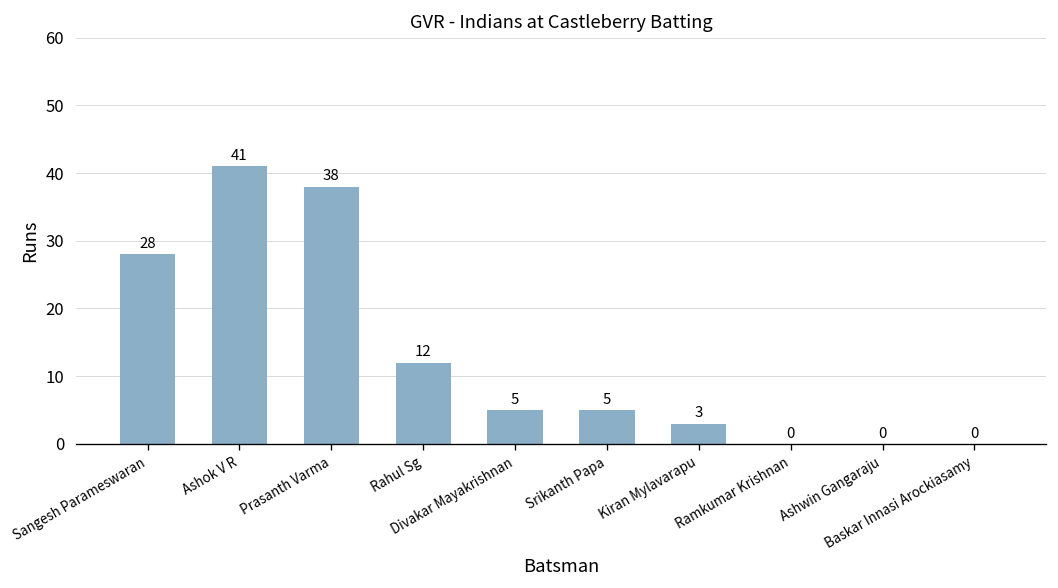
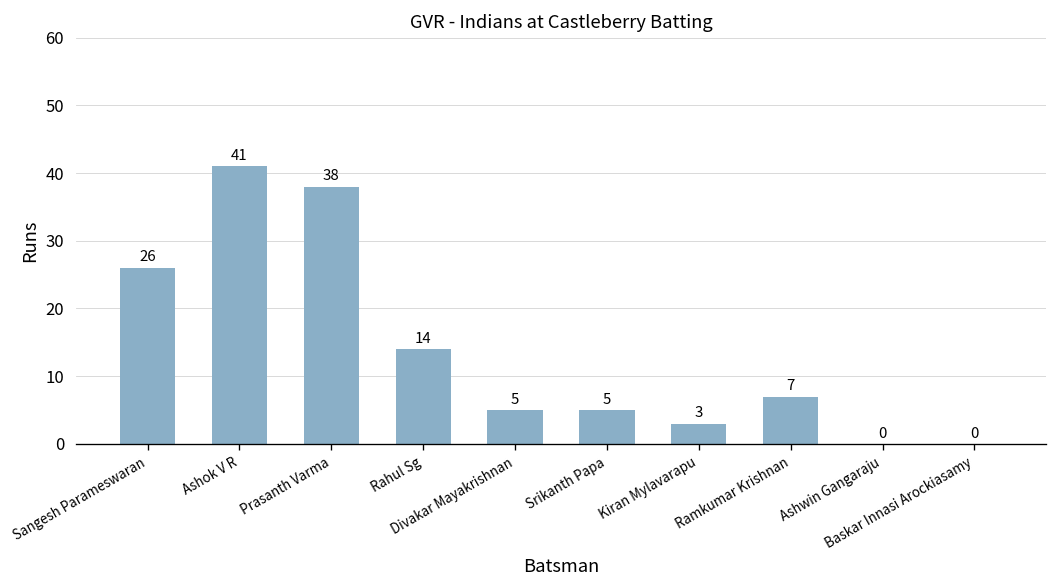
Sangesh Parameswaran: 28 -> 26
Rahul Sg: 12 -> 14
Ramkumar Krishnan: 0 -> 7
